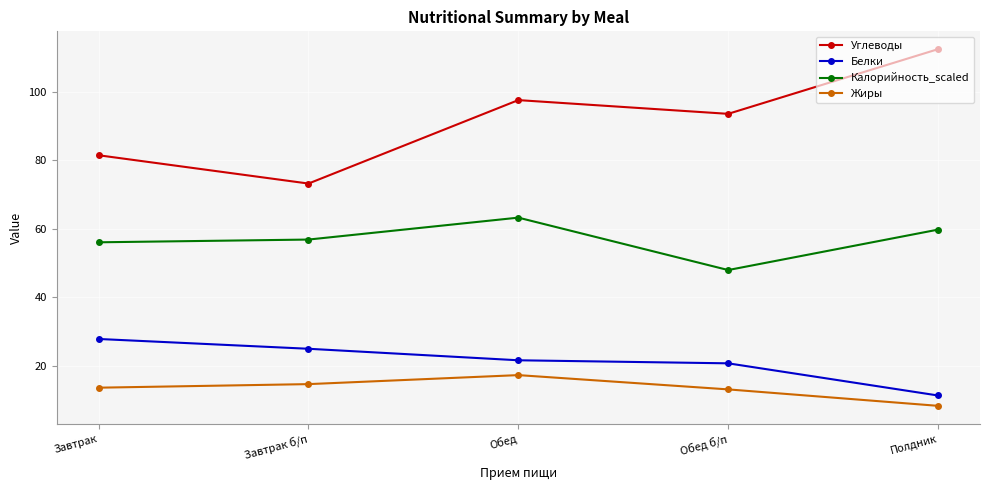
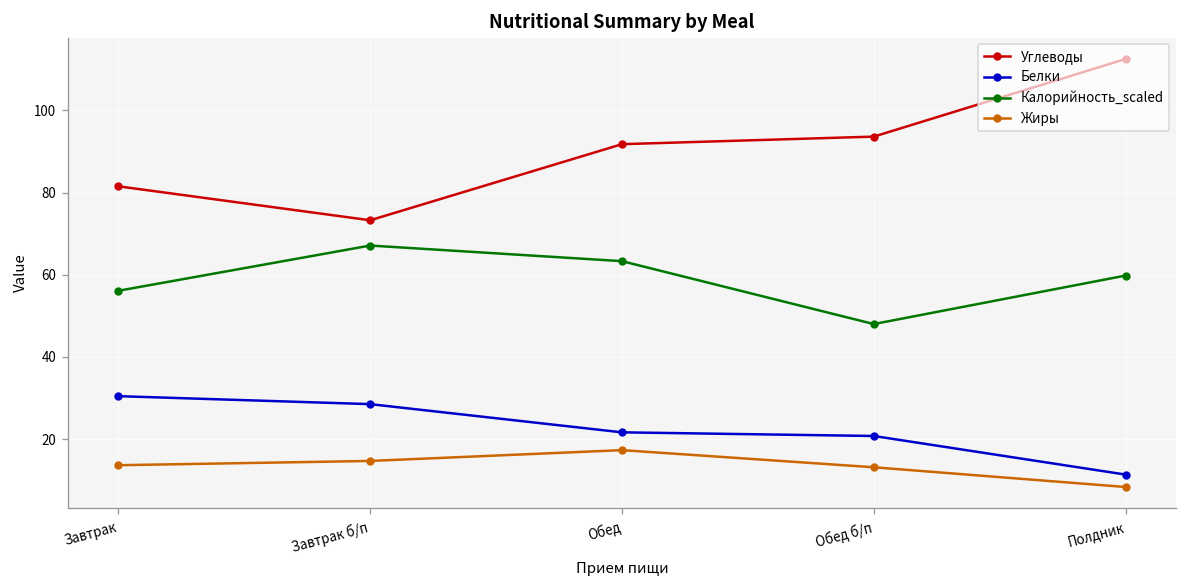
Белки, Завтрак: 28 -> 30
Белки, Завтрак б/п: 25 -> 29
Калорийность_scaled, Завтрак б/п: 57 -> 67
Углеводы, Обед: 98 -> 92
